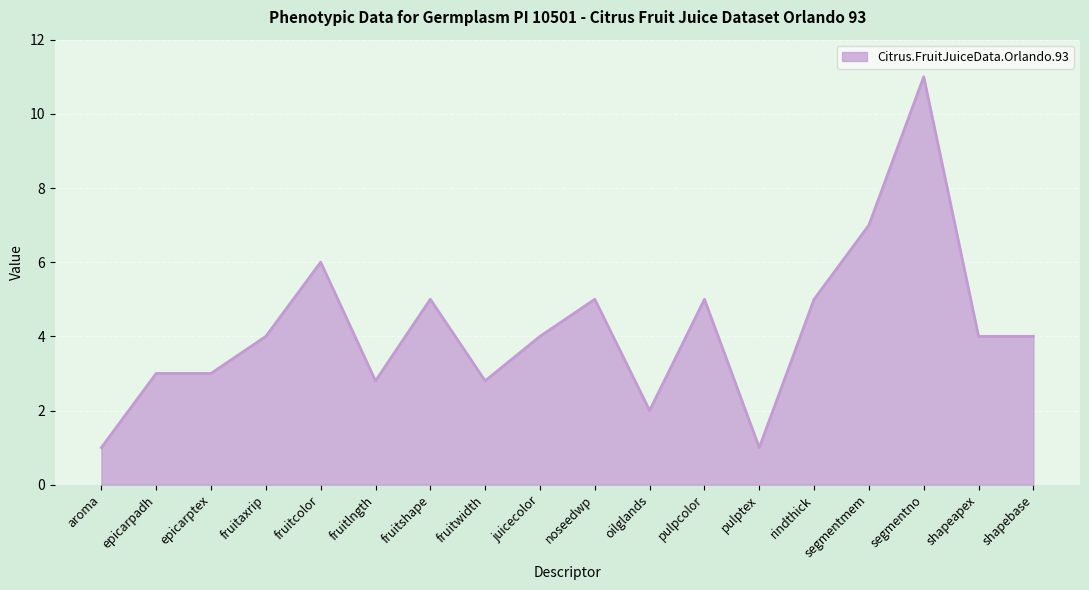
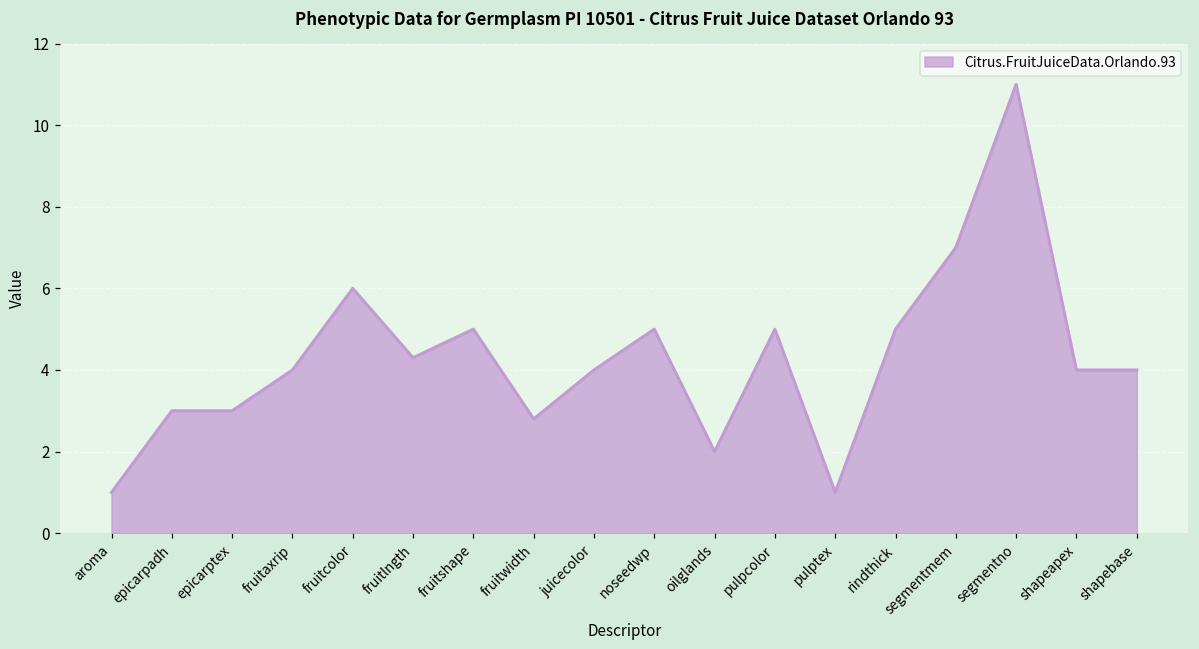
fruitlngth: 2.8 -> 4.3
